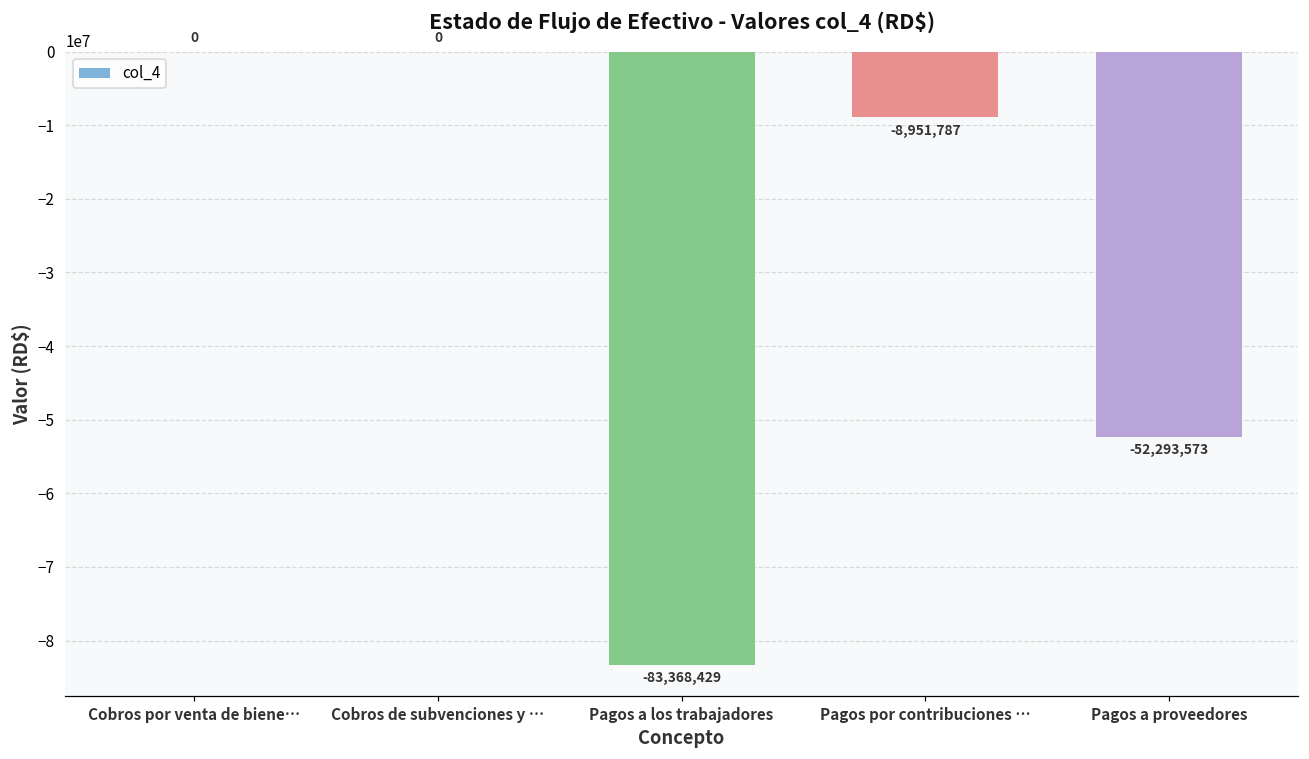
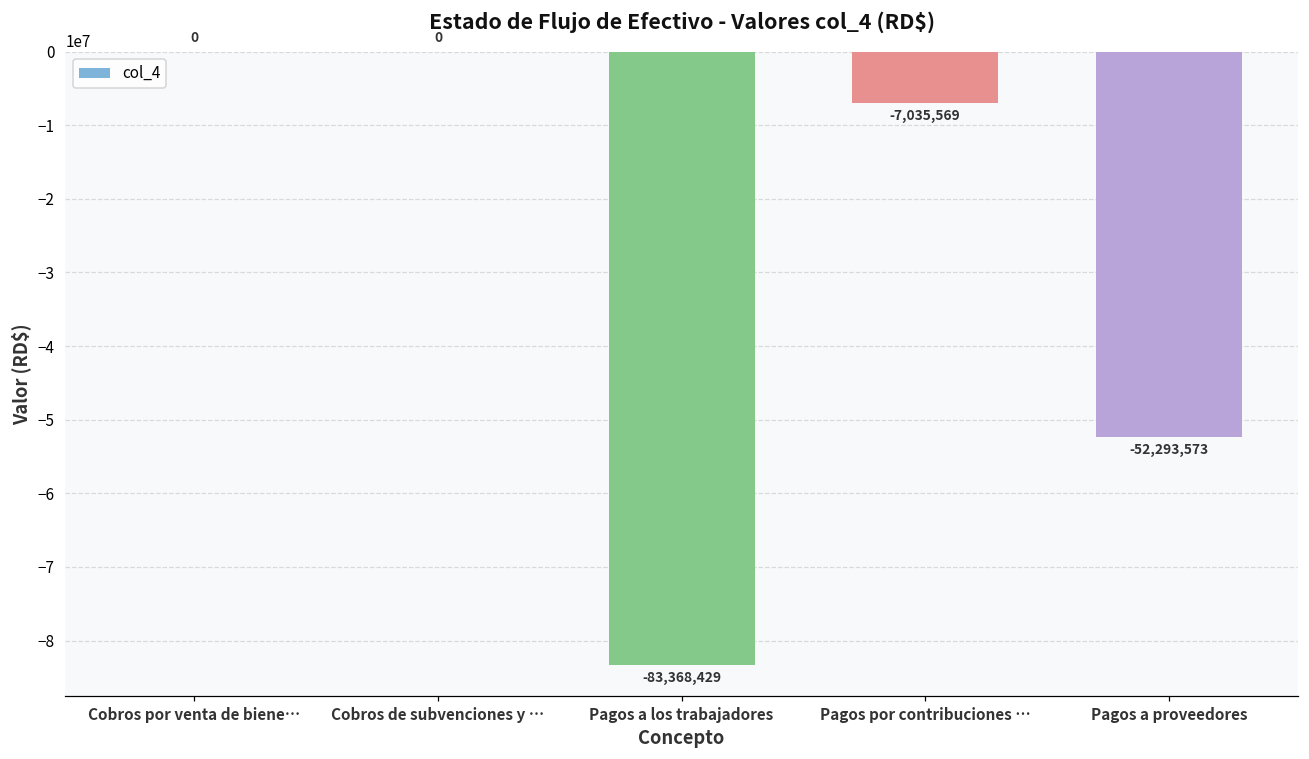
Pagos por contribuciones …: -8,951,787 -> -7,035,569
